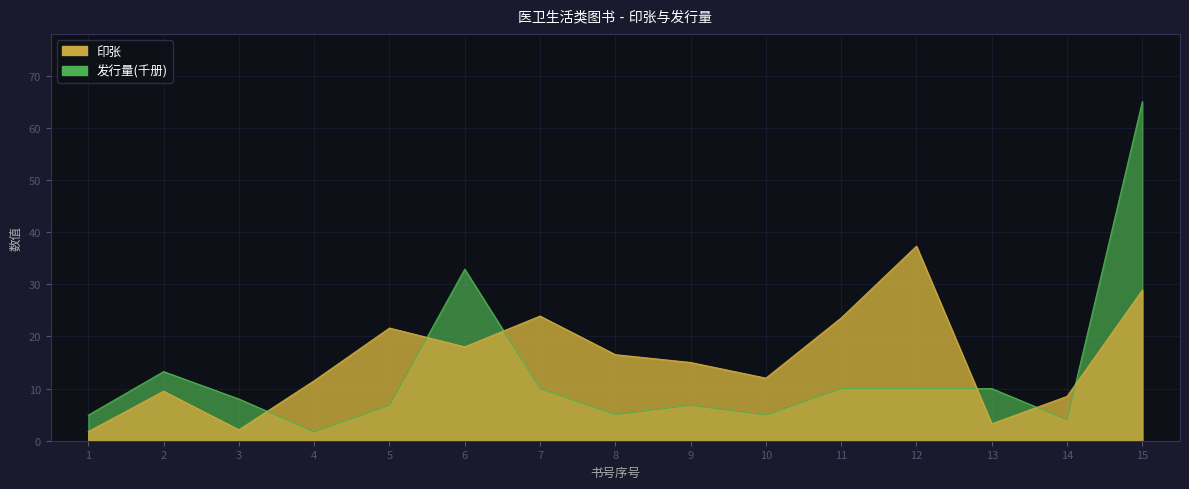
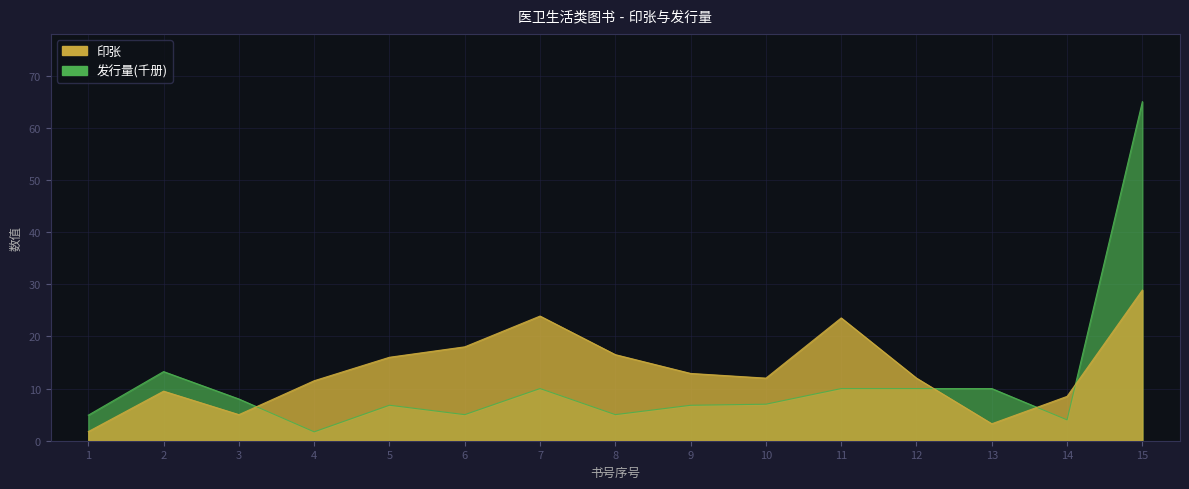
印张, 3: 2 -> 5
印张, 5: 22 -> 16
发行量(千册), 6: 33 -> 5
印张, 9: 15 -> 13
发行量(千册), 10: 5 -> 7
印张, 12: 37 -> 12
